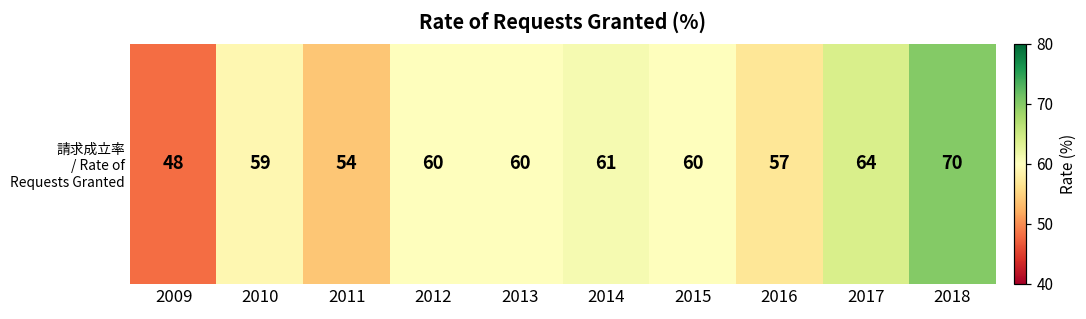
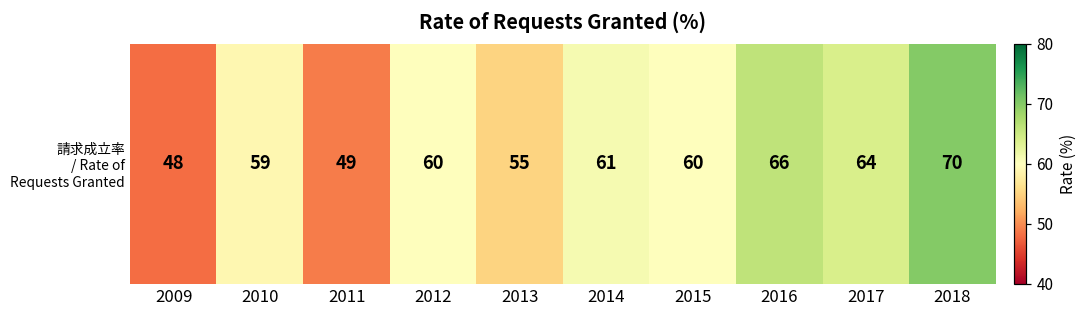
請求成立率 / Rate of Requests Granted, 2011: 54 -> 49
請求成立率 / Rate of Requests Granted, 2013: 60 -> 55
請求成立率 / Rate of Requests Granted, 2016: 57 -> 66
